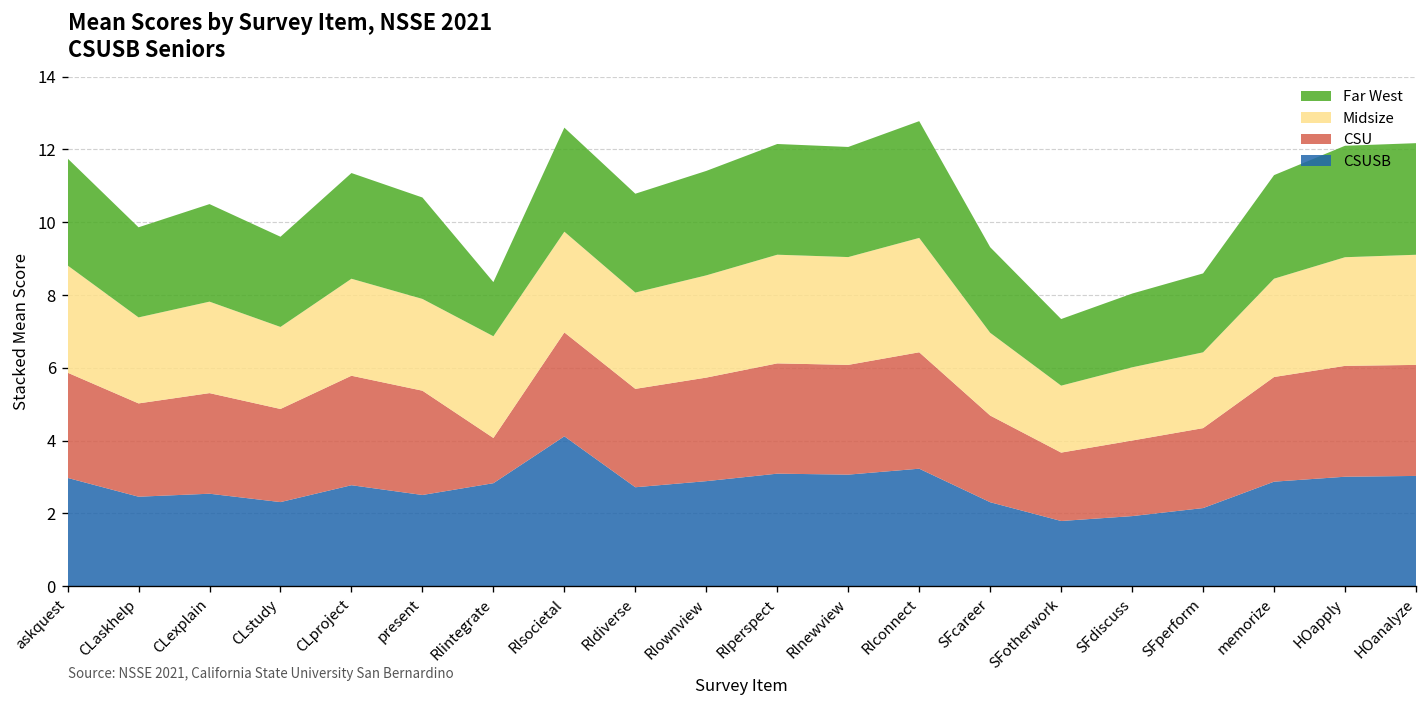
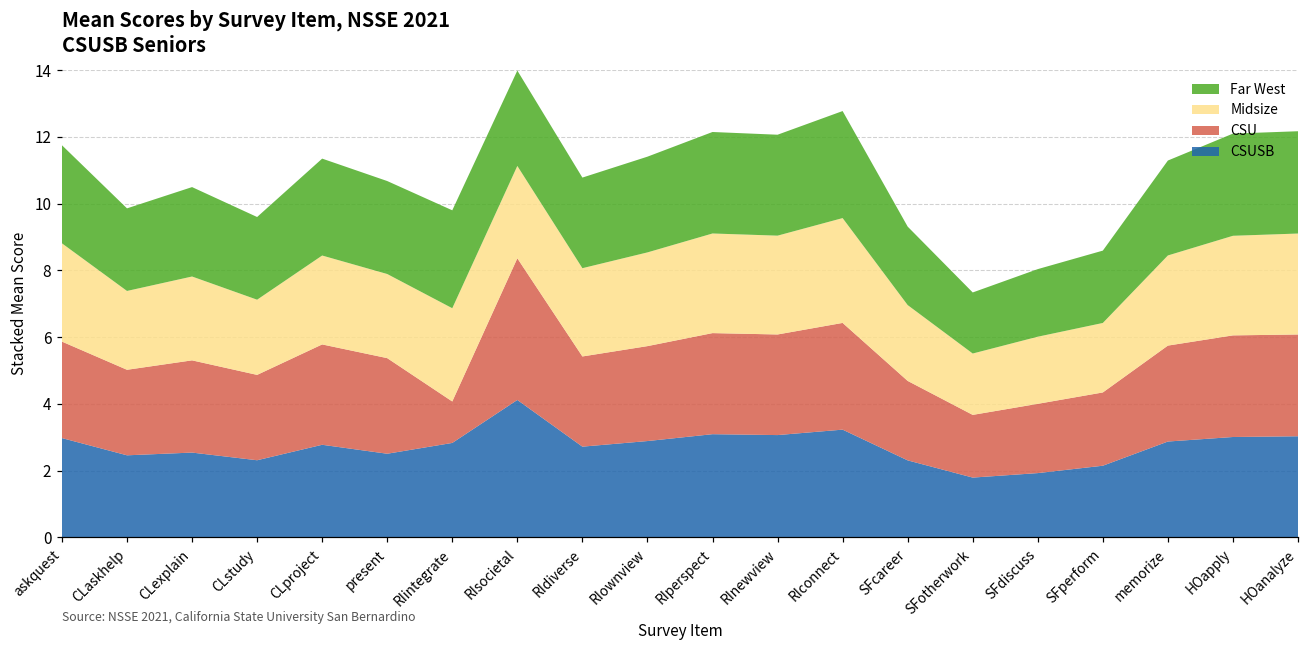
Far West, RIintegrate: 1.5 -> 2.9
CSU, RIsocietal: 2.9 -> 4.2
